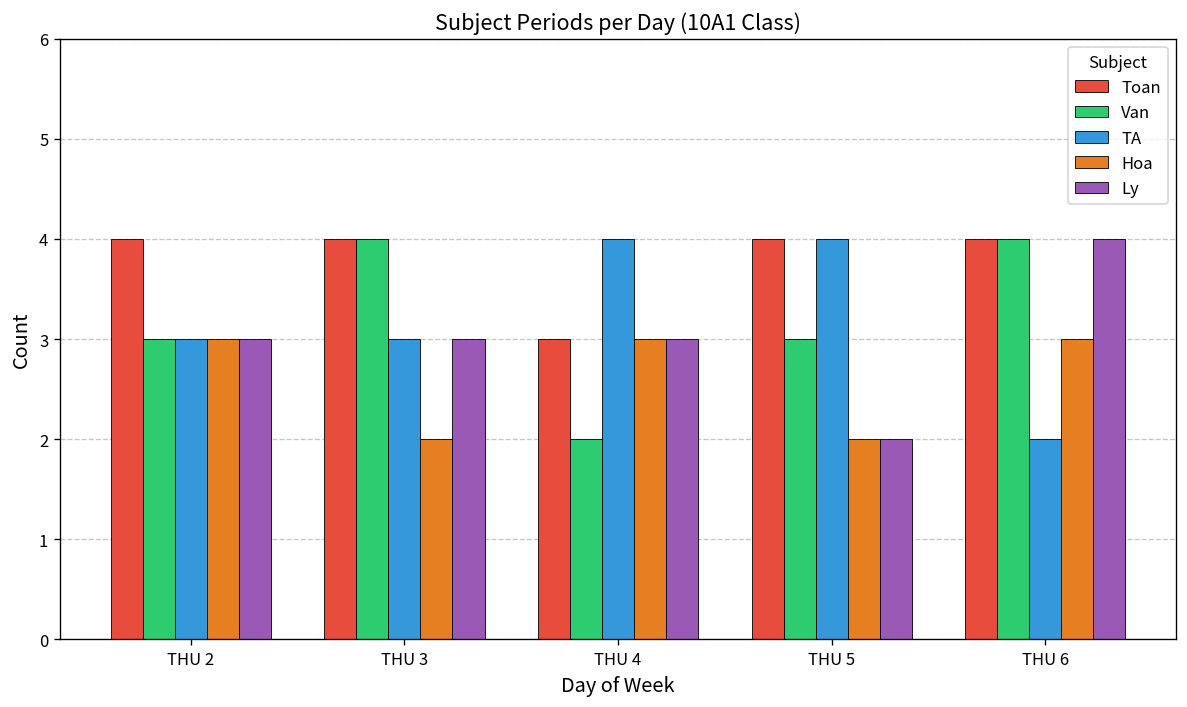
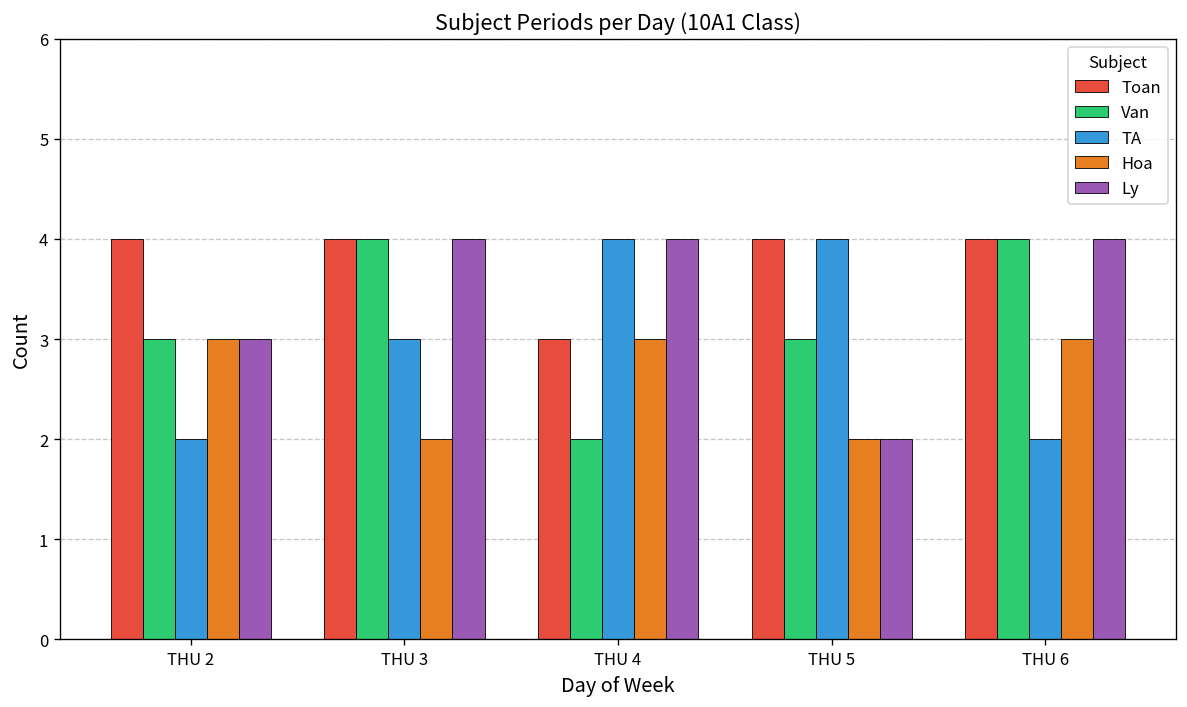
TA, THU 2: 3 -> 2
Ly, THU 3: 3 -> 4
Ly, THU 4: 3 -> 4
